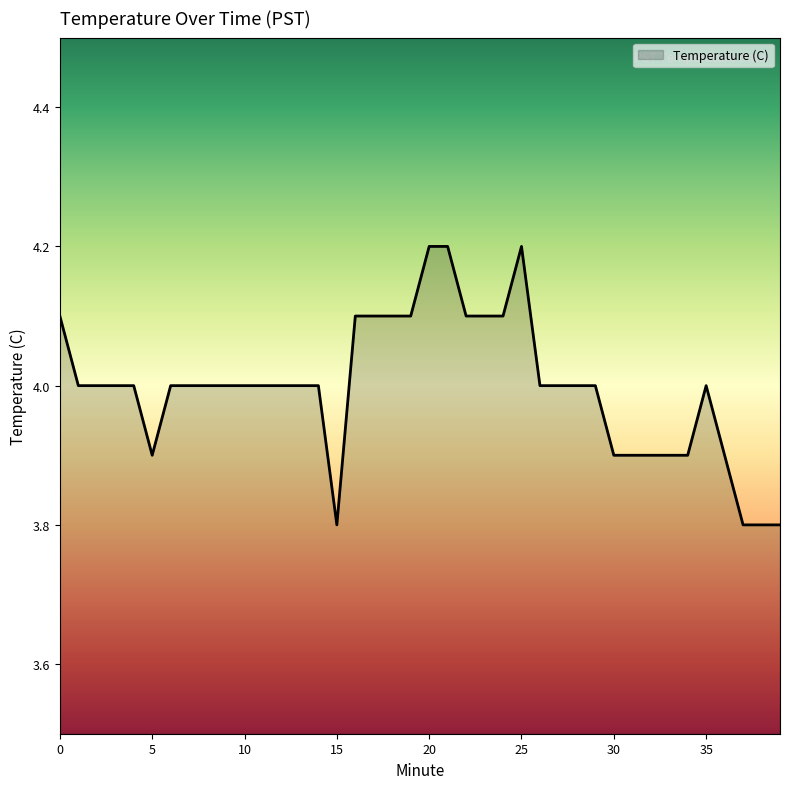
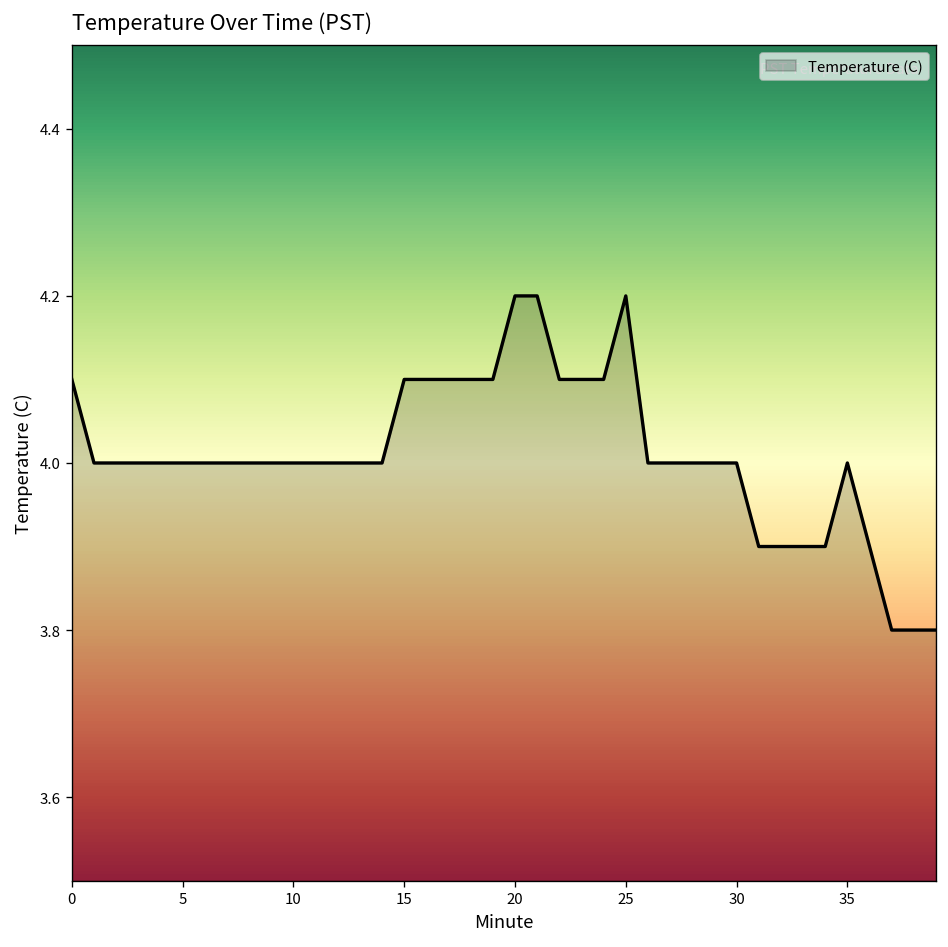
5: 3.9 -> 4.0
15: 3.8 -> 4.1
30: 3.9 -> 4.0
